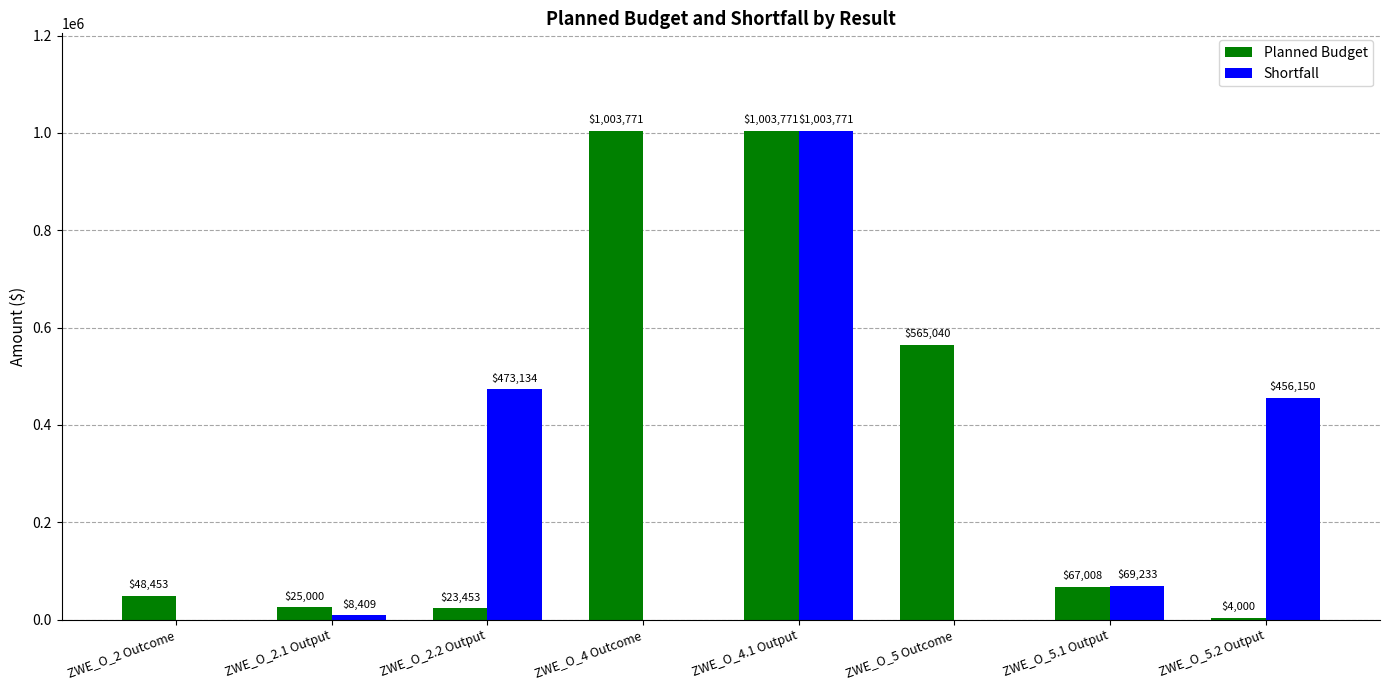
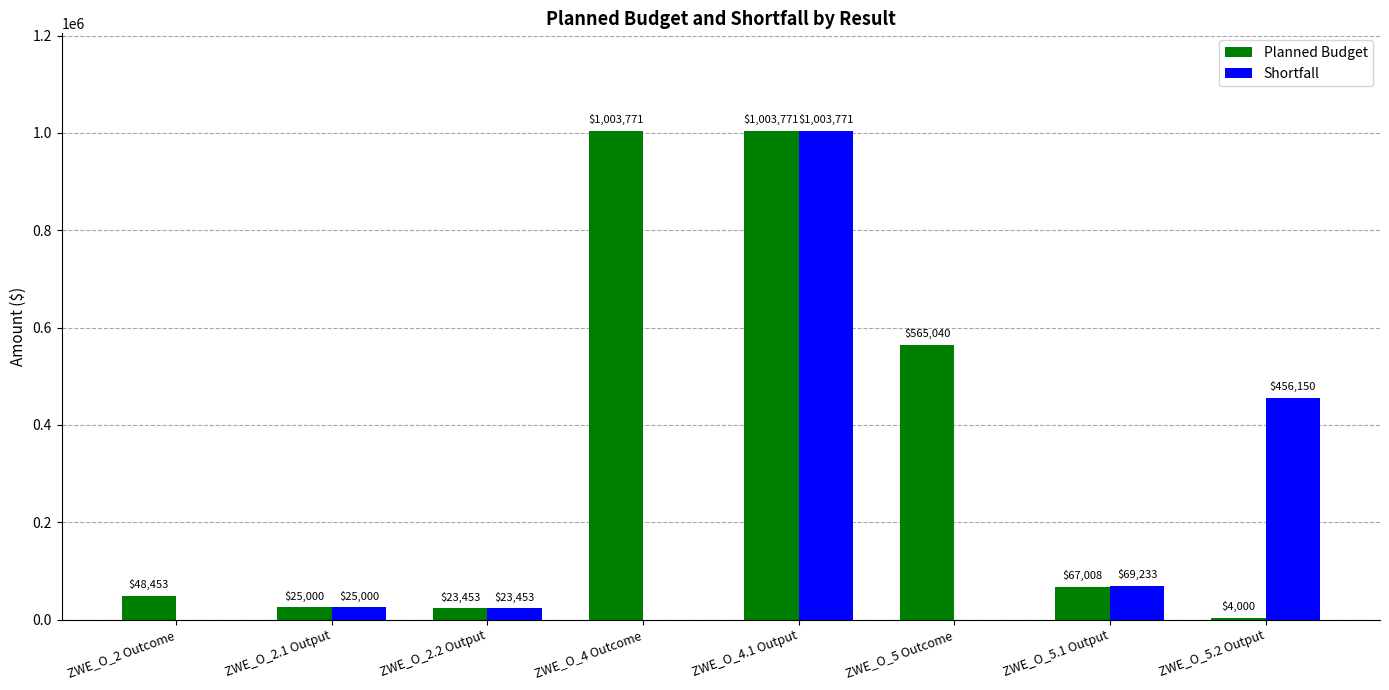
Shortfall, ZWE_O_2.1 Output: $8,409 -> $25,000
Shortfall, ZWE_O_2.2 Output: $473,134 -> $23,453
